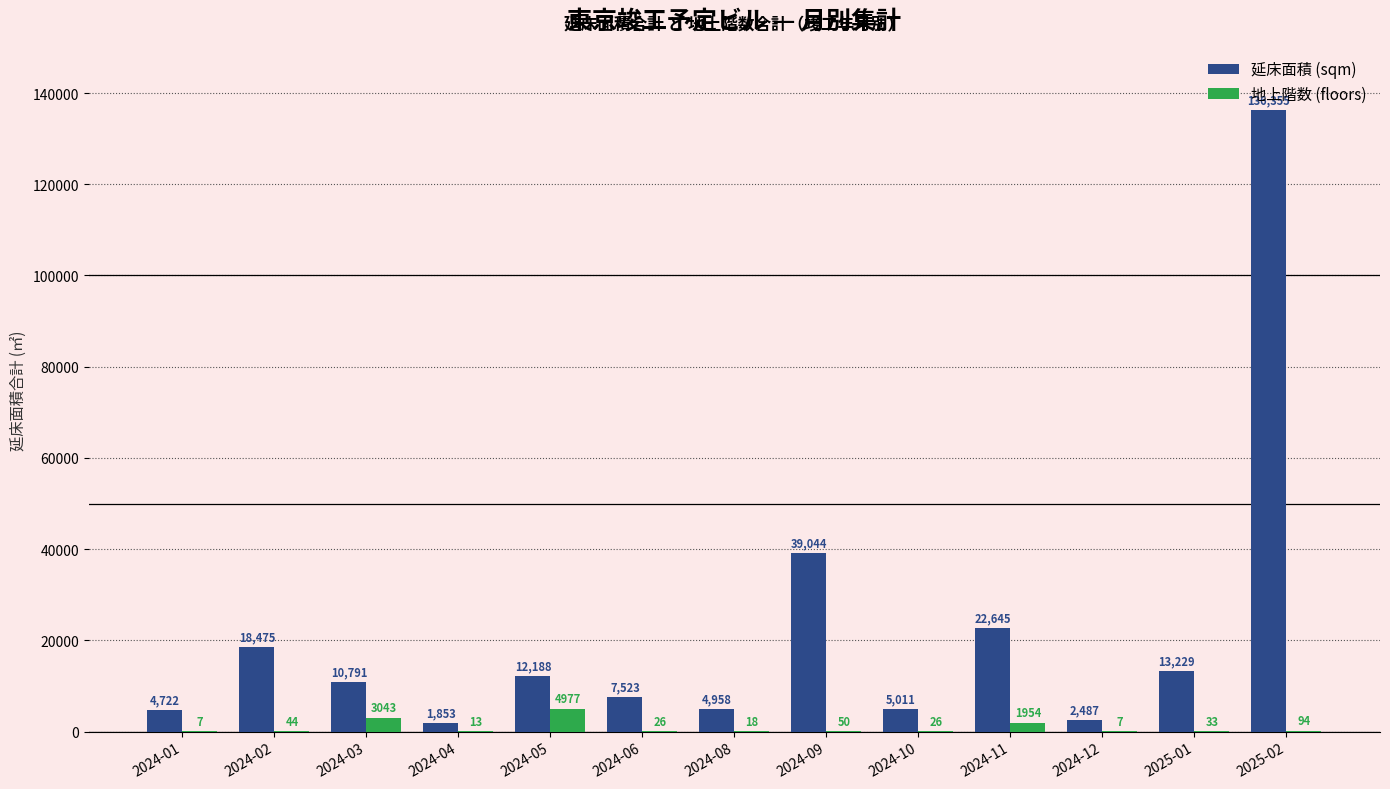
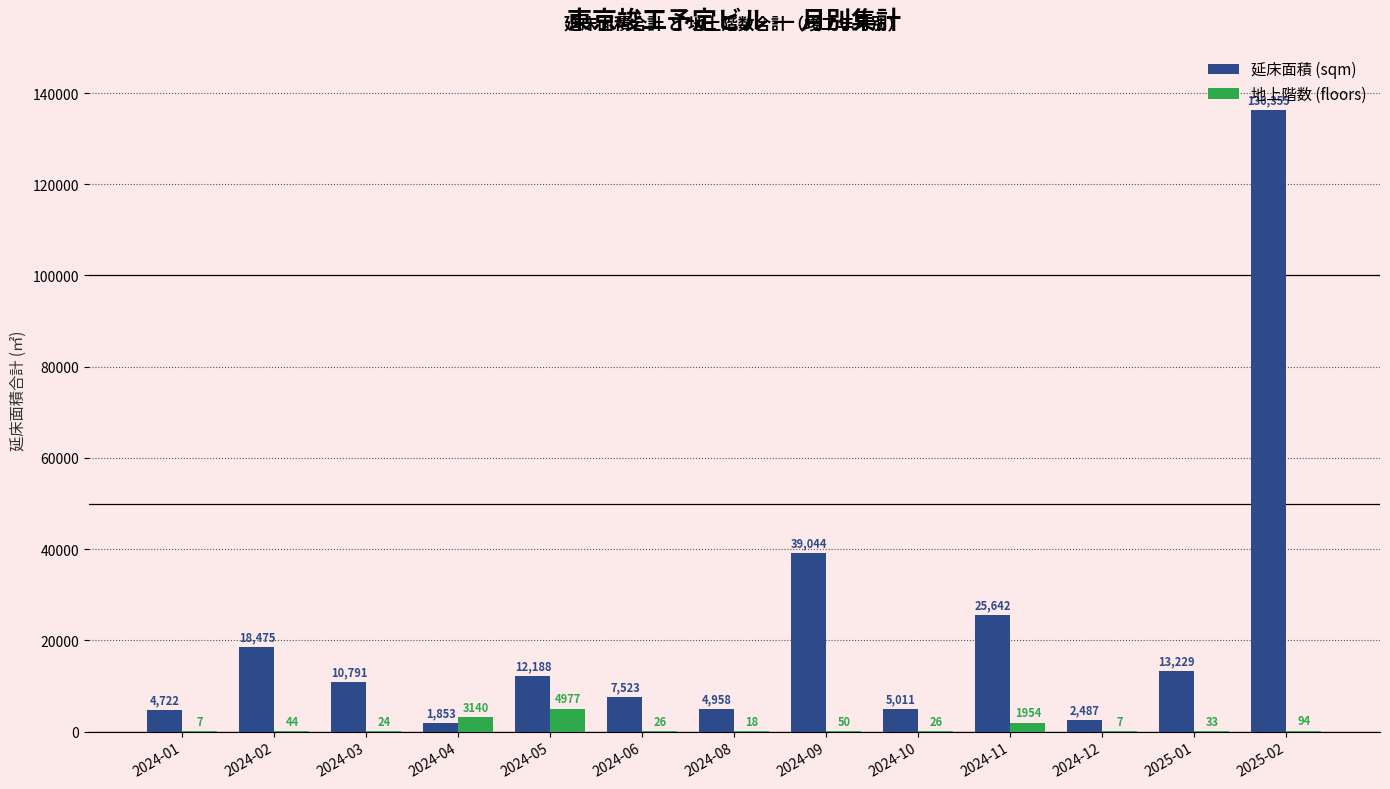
地上階数 (floors), 2024-03: 3043 -> 24
地上階数 (floors), 2024-04: 13 -> 3140
延床面積 (sqm), 2024-11: 22,645 -> 25,642
